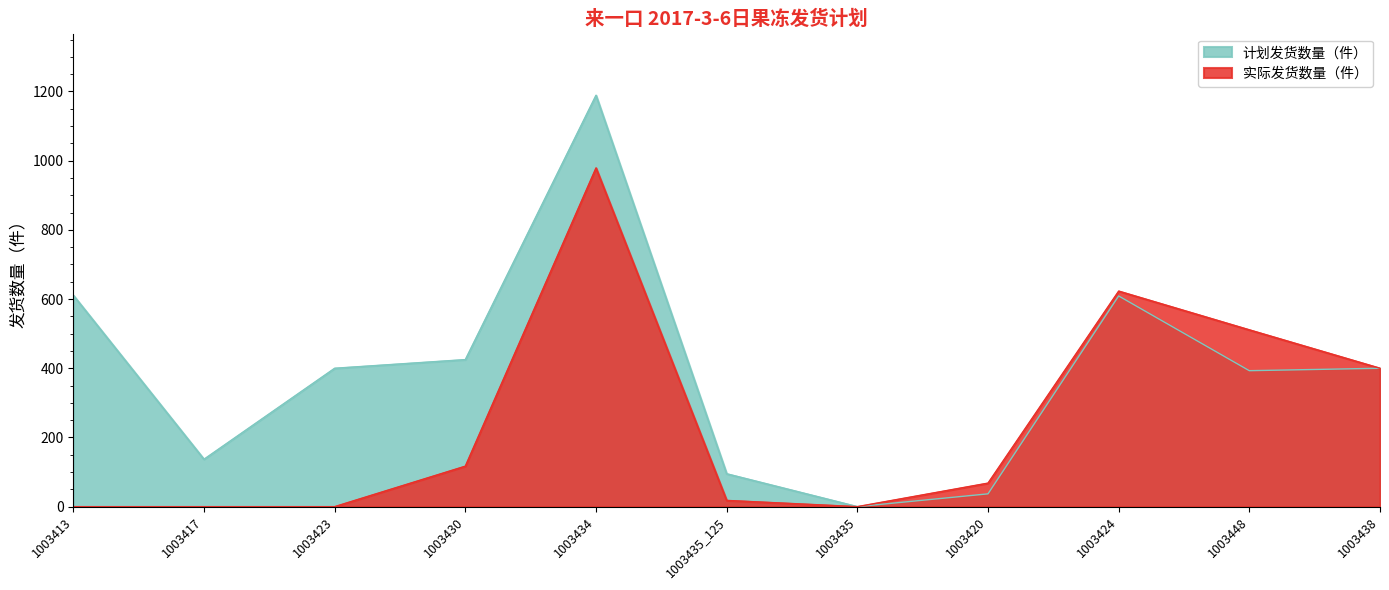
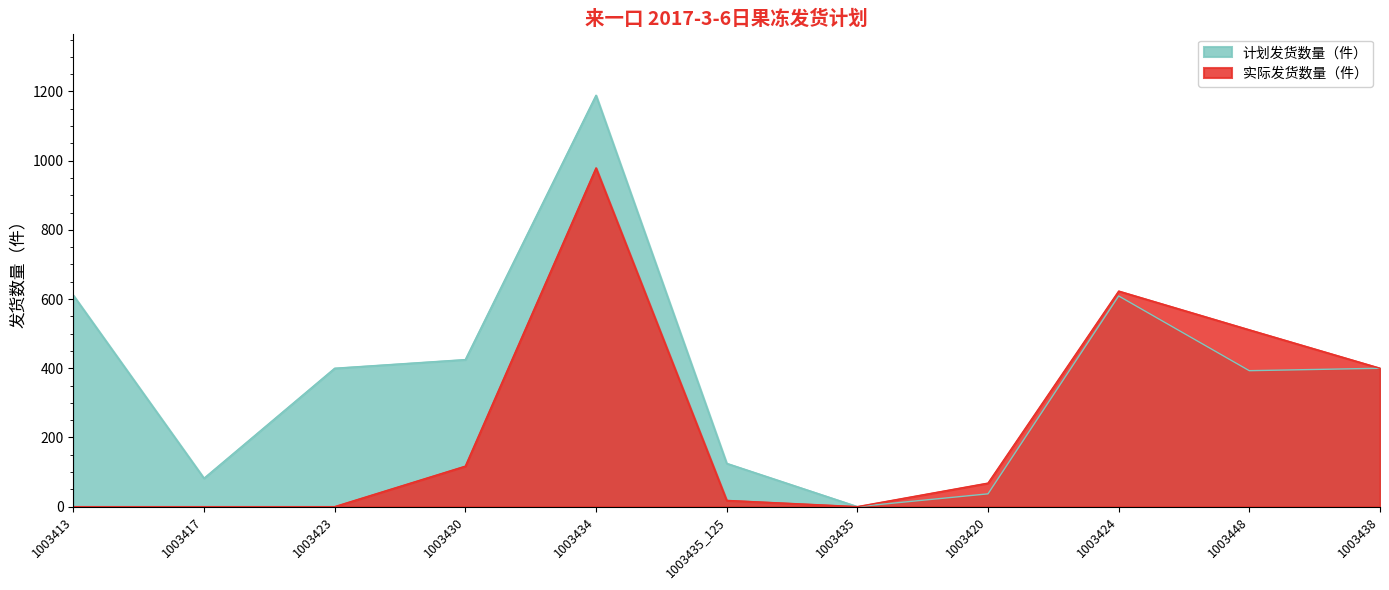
计划发货数量（件）, 1003417: 140 -> 80
计划发货数量（件）, 1003435_125: 100 -> 130
